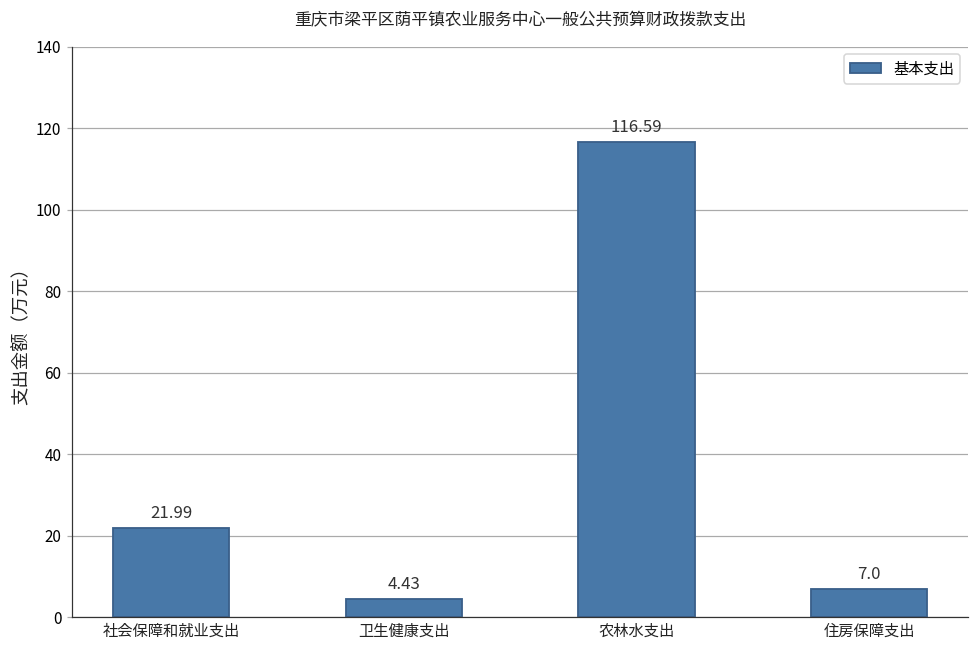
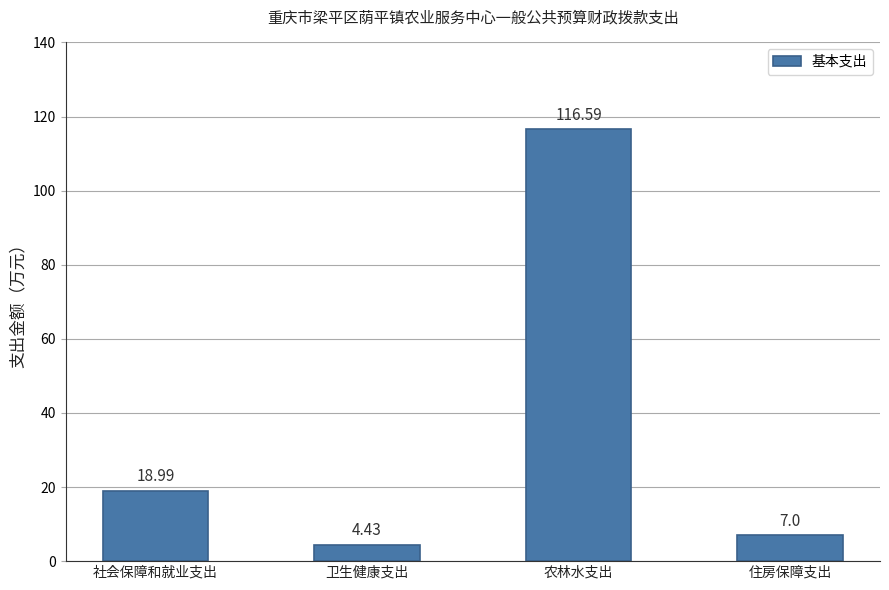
社会保障和就业支出: 21.99 -> 18.99
